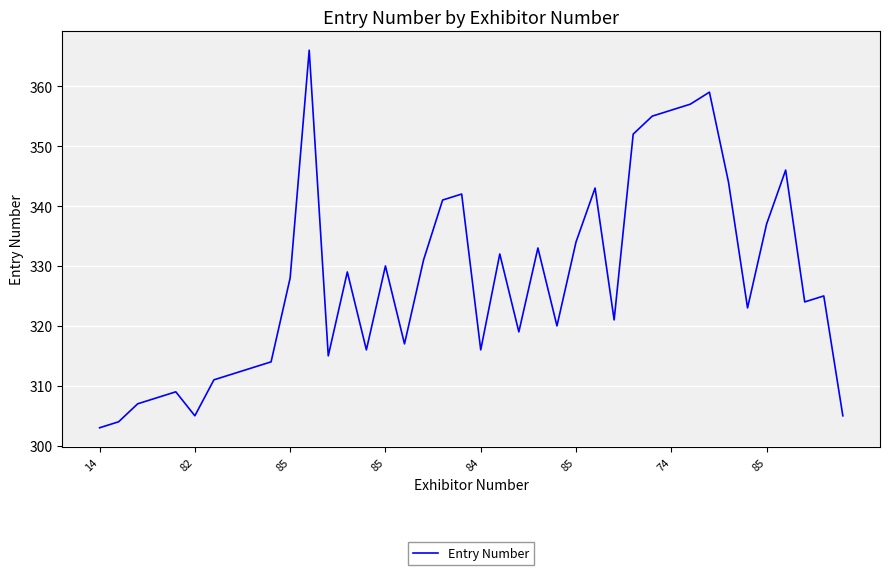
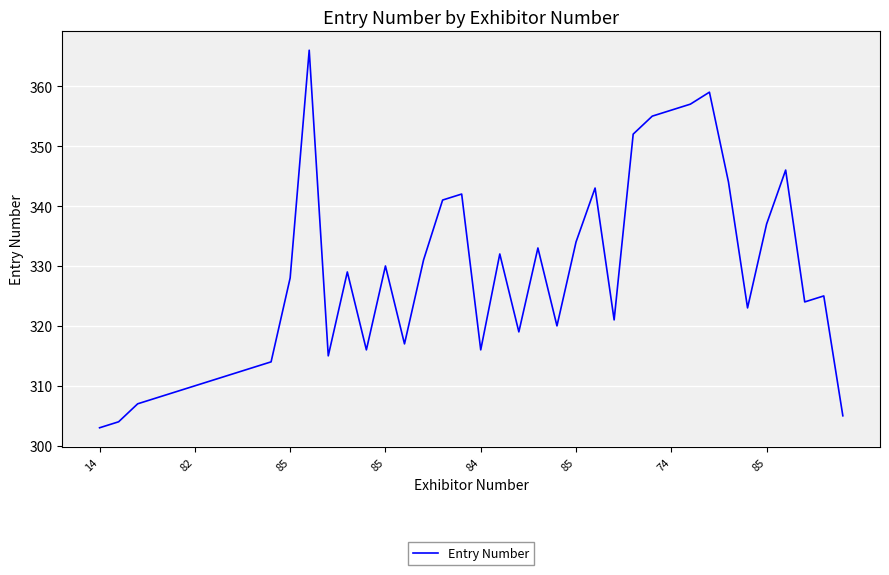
82: 305 -> 310
